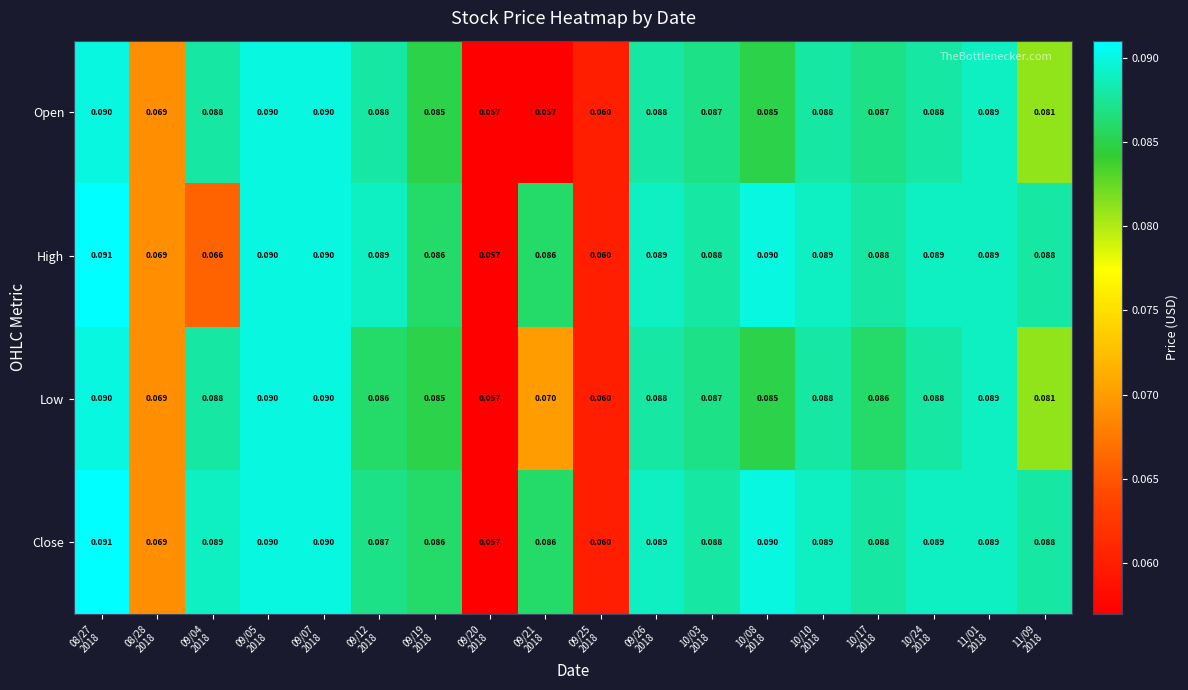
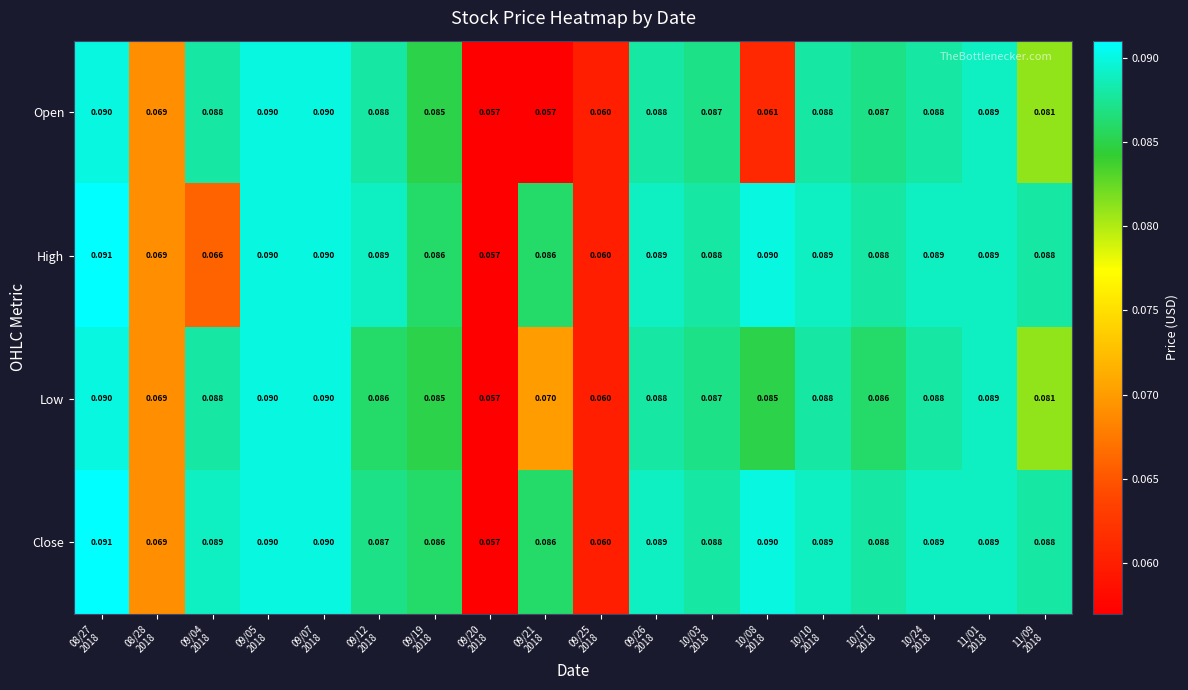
Open, 10/08 2018: 0.085 -> 0.061
